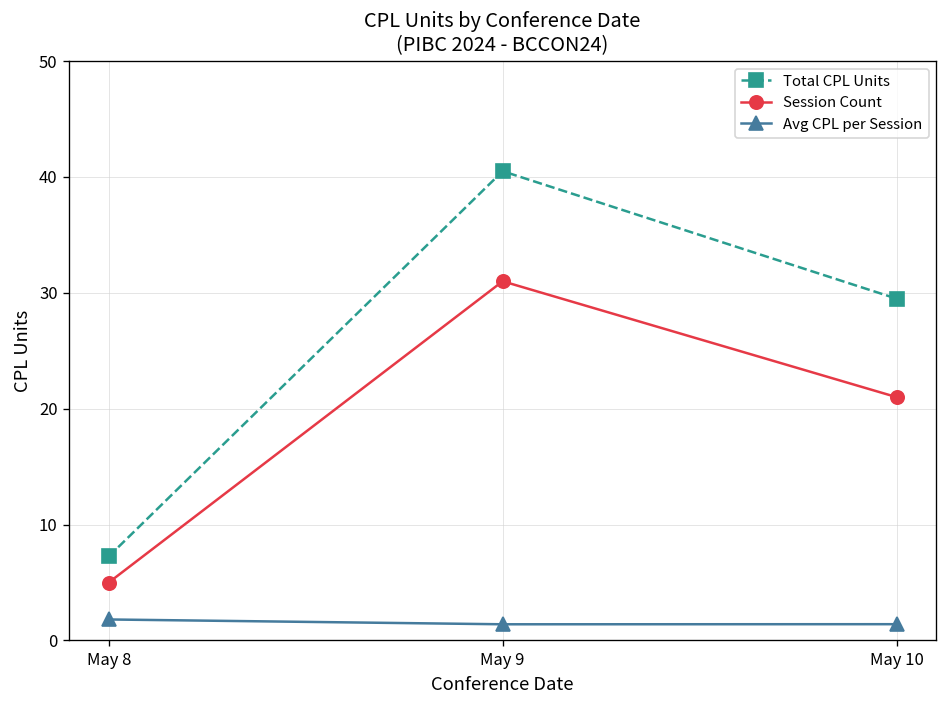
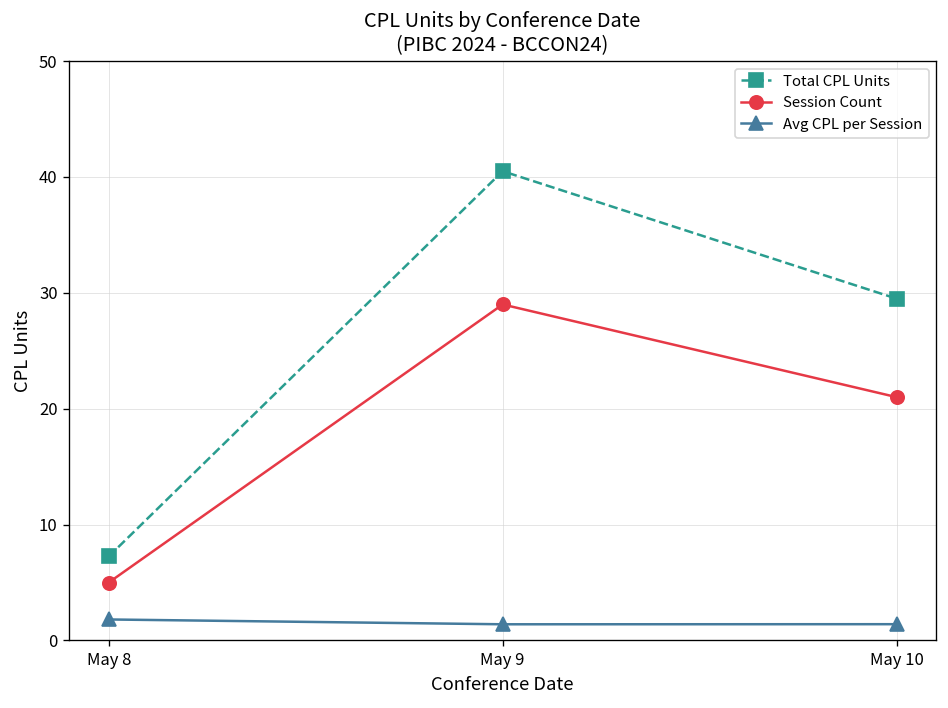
Session Count, May 9: 31 -> 29
